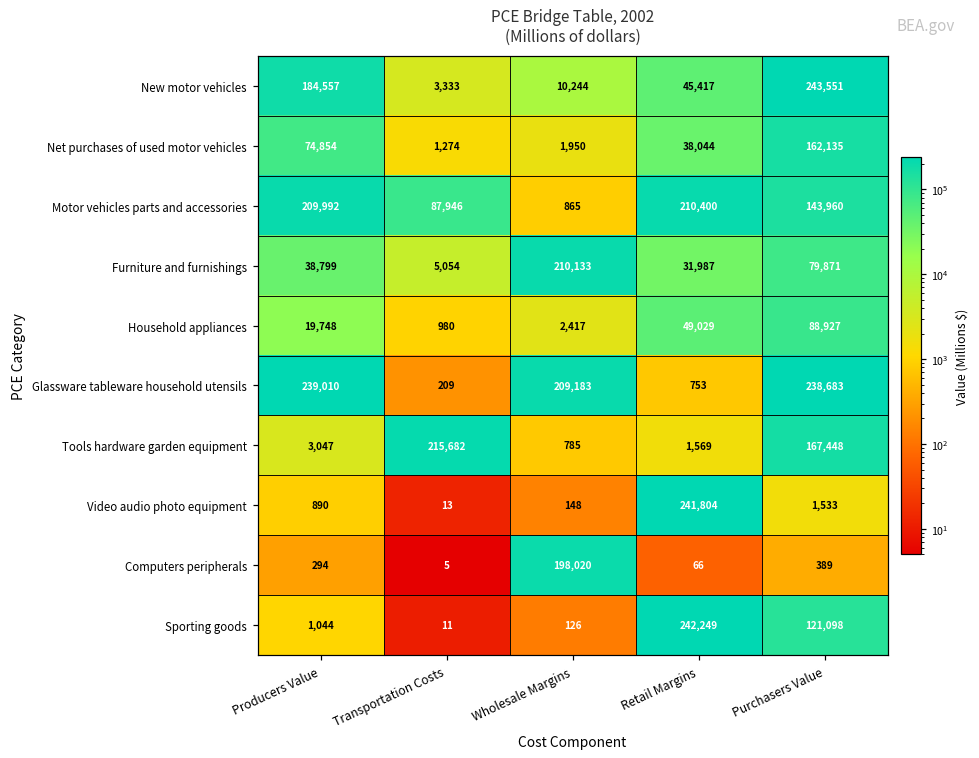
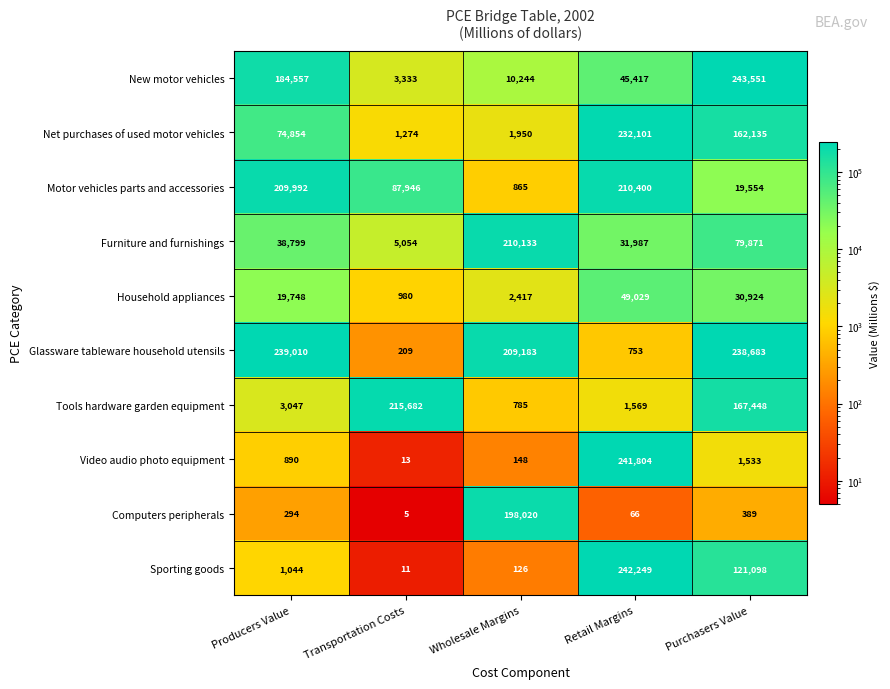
Net purchases of used motor vehicles, Retail Margins: 38,044 -> 232,101
Motor vehicles parts and accessories, Purchasers Value: 143,960 -> 19,554
Household appliances, Purchasers Value: 88,927 -> 30,924
